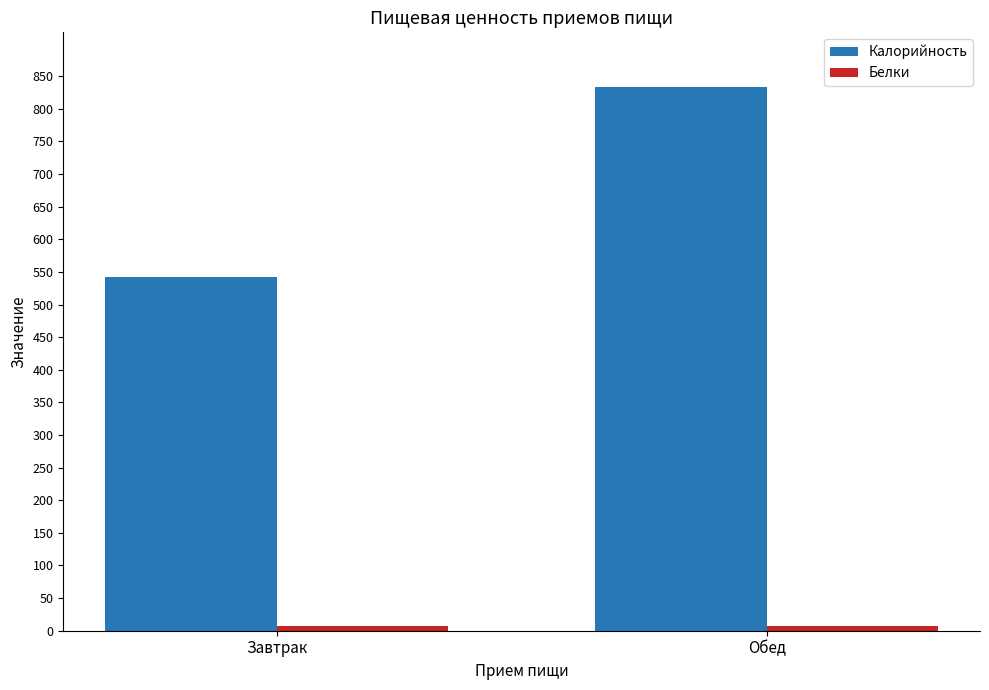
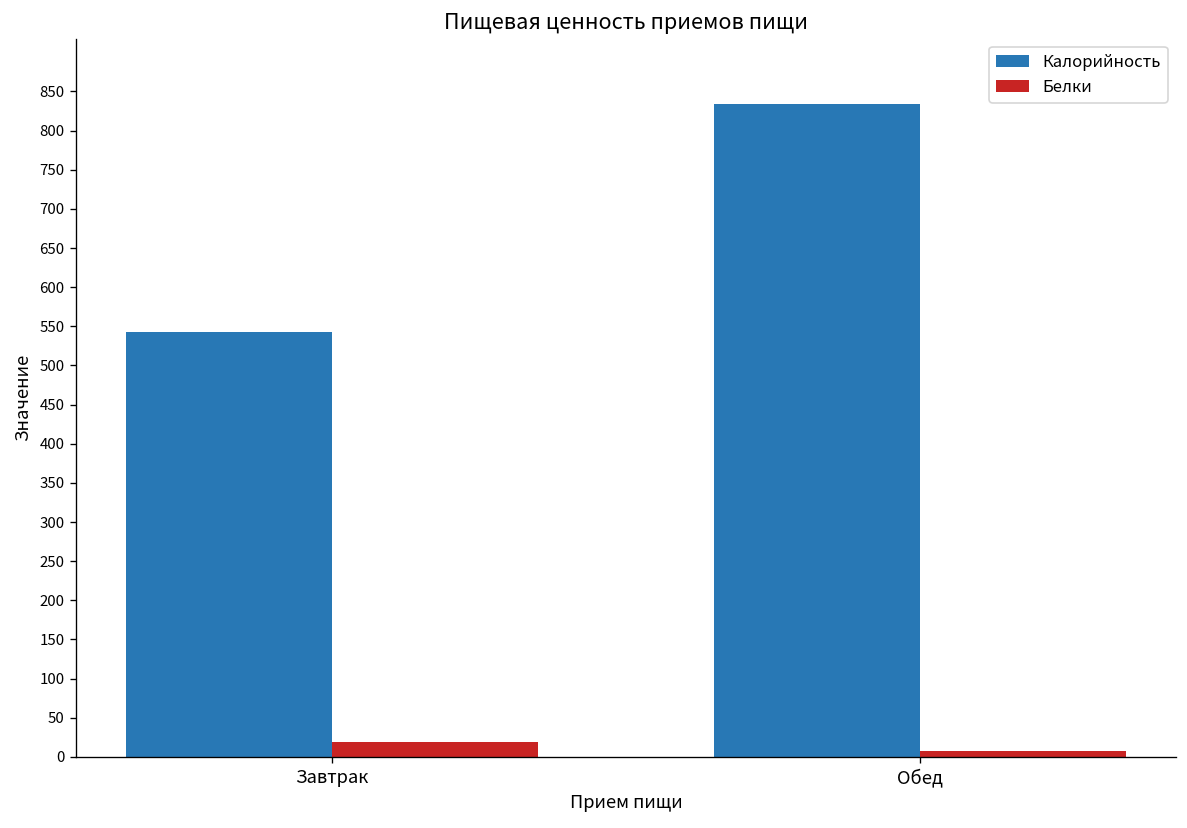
Белки, Завтрак: 10 -> 20
